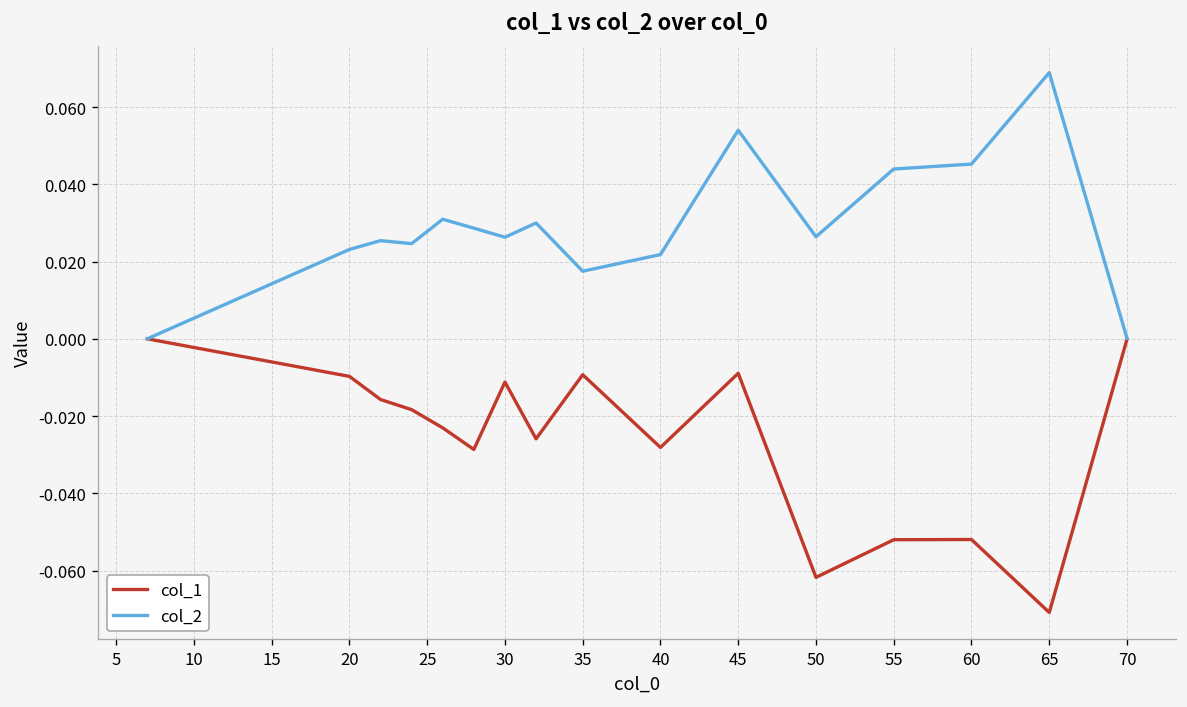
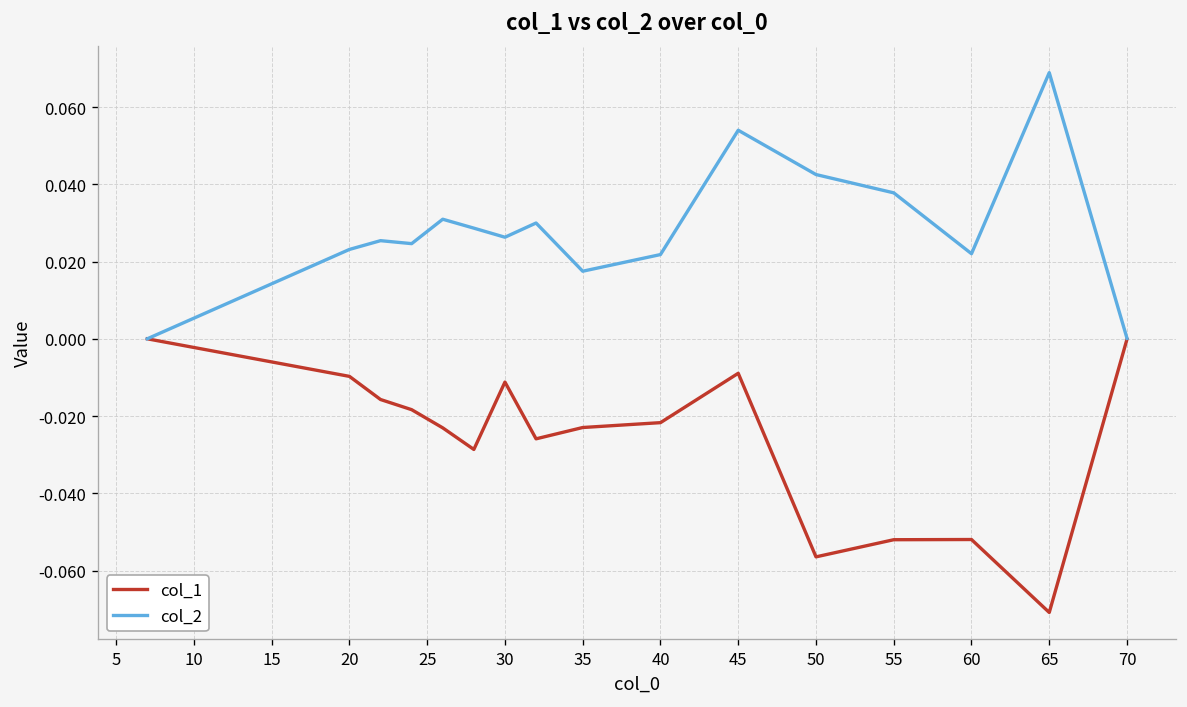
col_1, 35: -0.009 -> -0.023
col_1, 40: -0.028 -> -0.022
col_1, 50: -0.062 -> -0.056
col_2, 50: 0.026 -> 0.043
col_2, 55: 0.044 -> 0.038
col_2, 60: 0.045 -> 0.022
